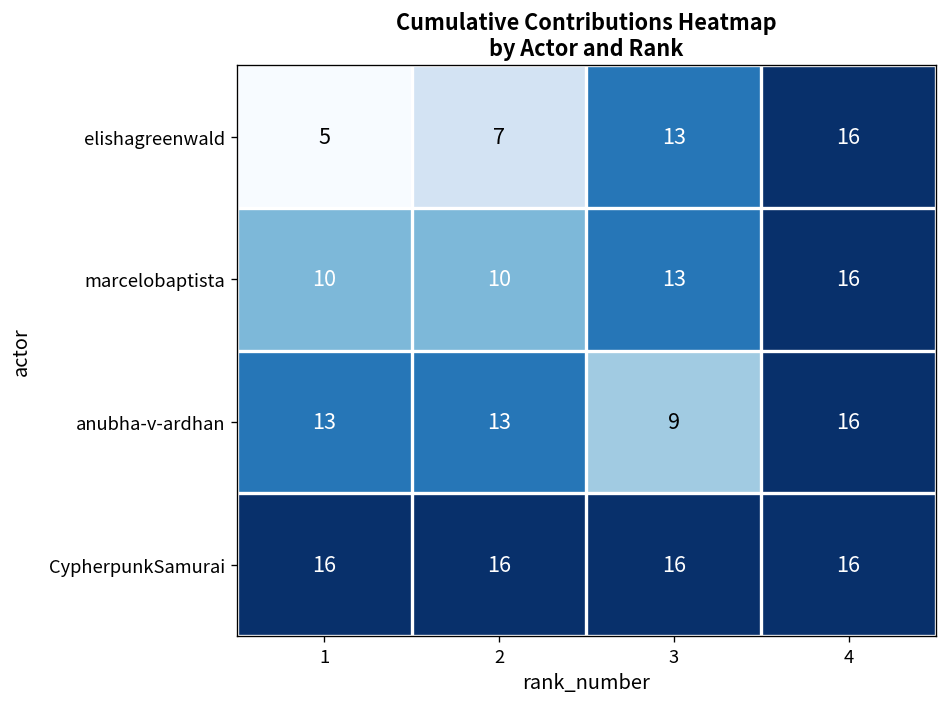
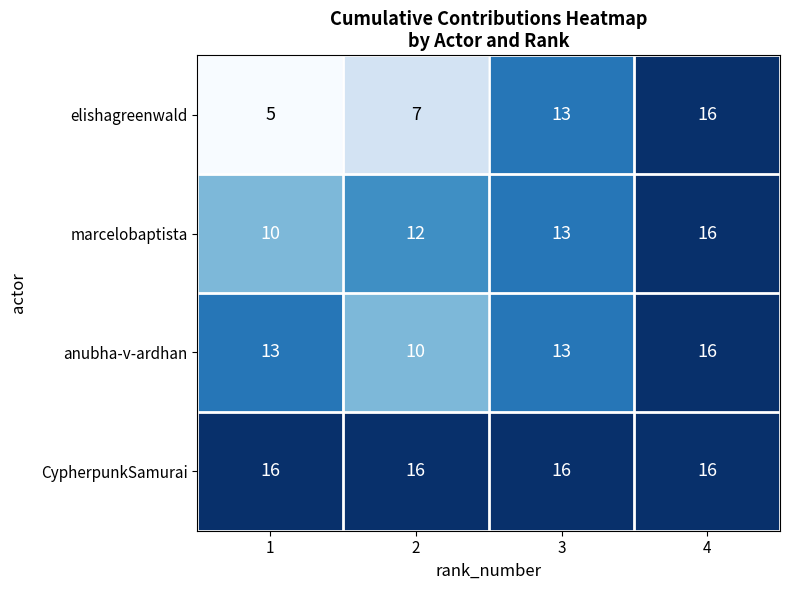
marcelobaptista, 2: 10 -> 12
anubha-v-ardhan, 2: 13 -> 10
anubha-v-ardhan, 3: 9 -> 13
